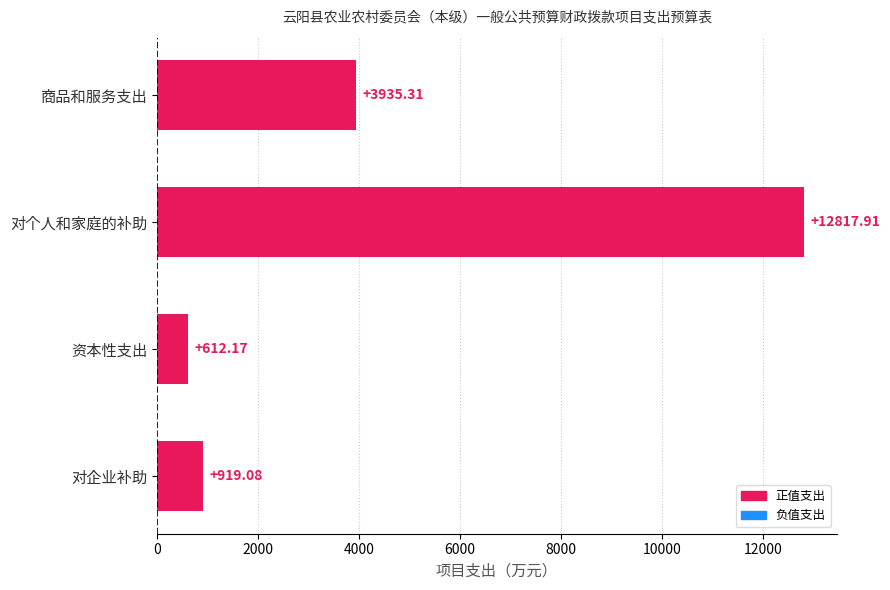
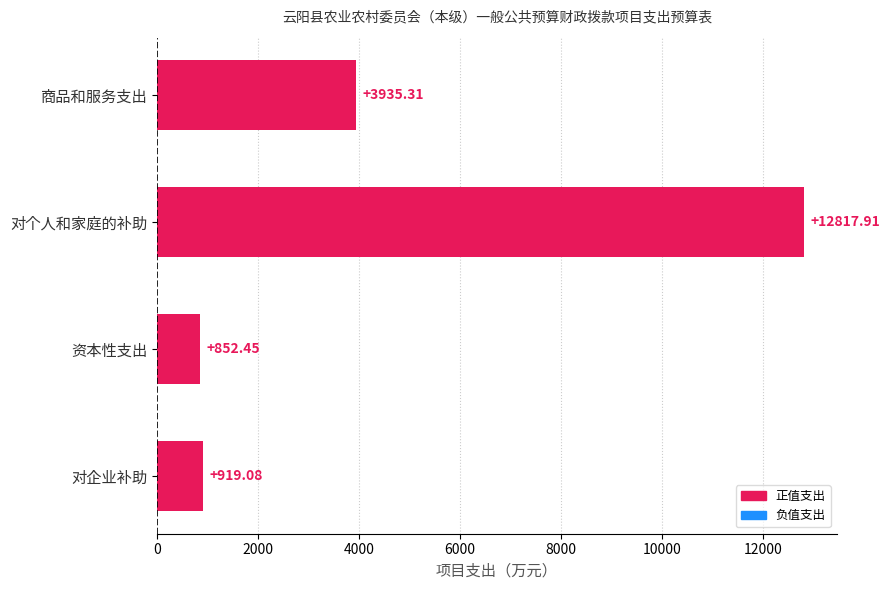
资本性支出: +612.17 -> +852.45
